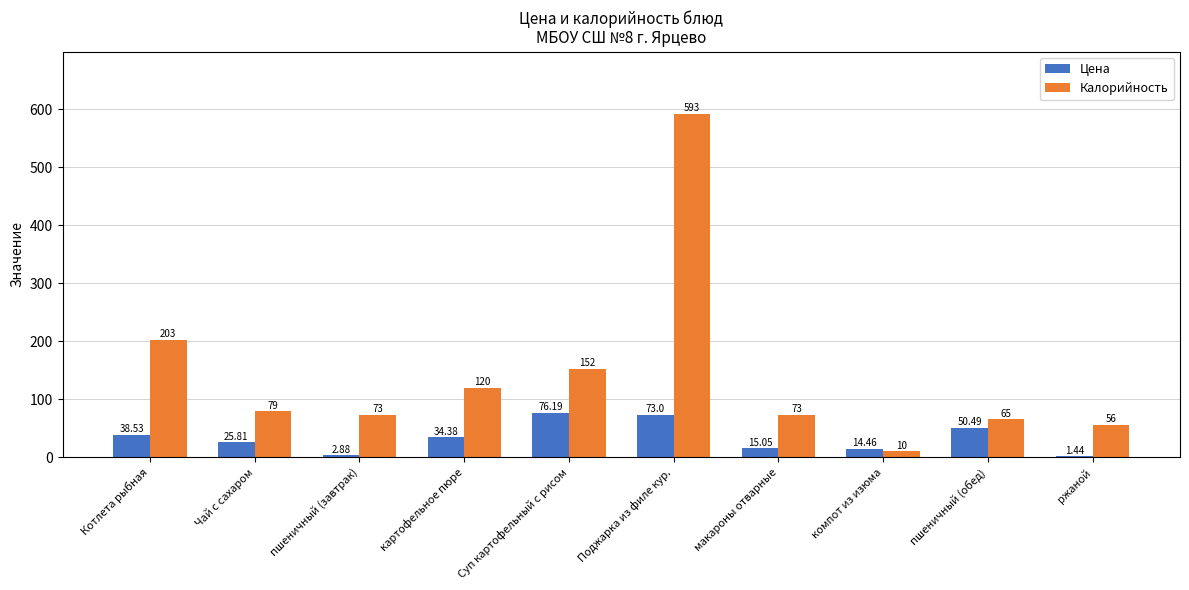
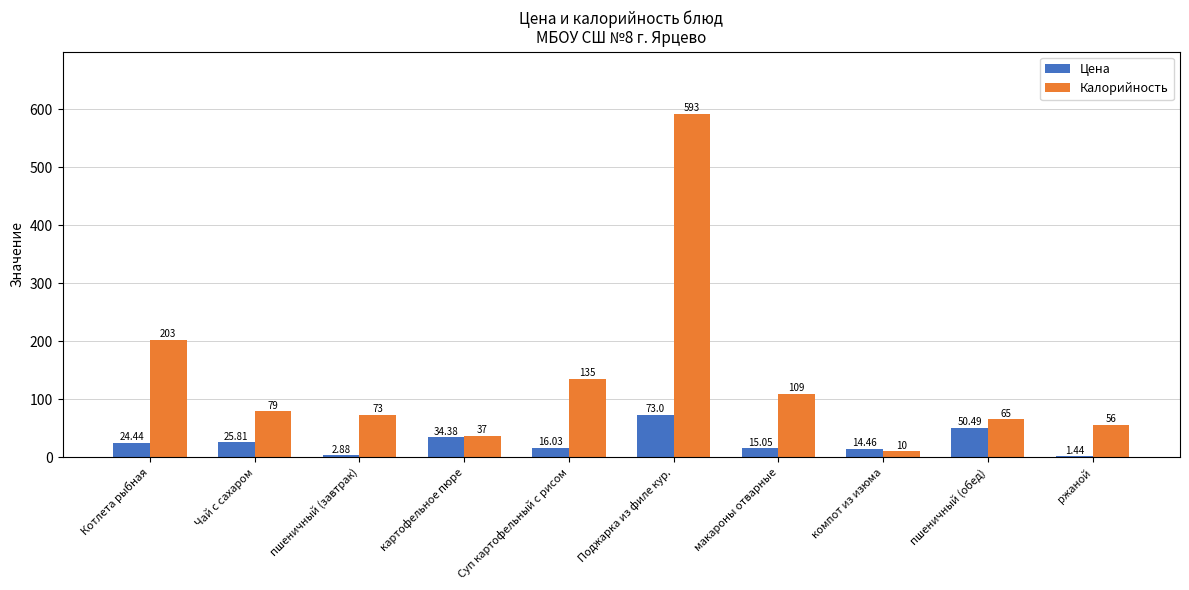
Цена, Котлета рыбная: 38.53 -> 24.44
Калорийность, картофельное пюре: 120 -> 37
Цена, Суп картофельный с рисом: 76.19 -> 16.03
Калорийность, Суп картофельный с рисом: 152 -> 135
Калорийность, макароны отварные: 73 -> 109
